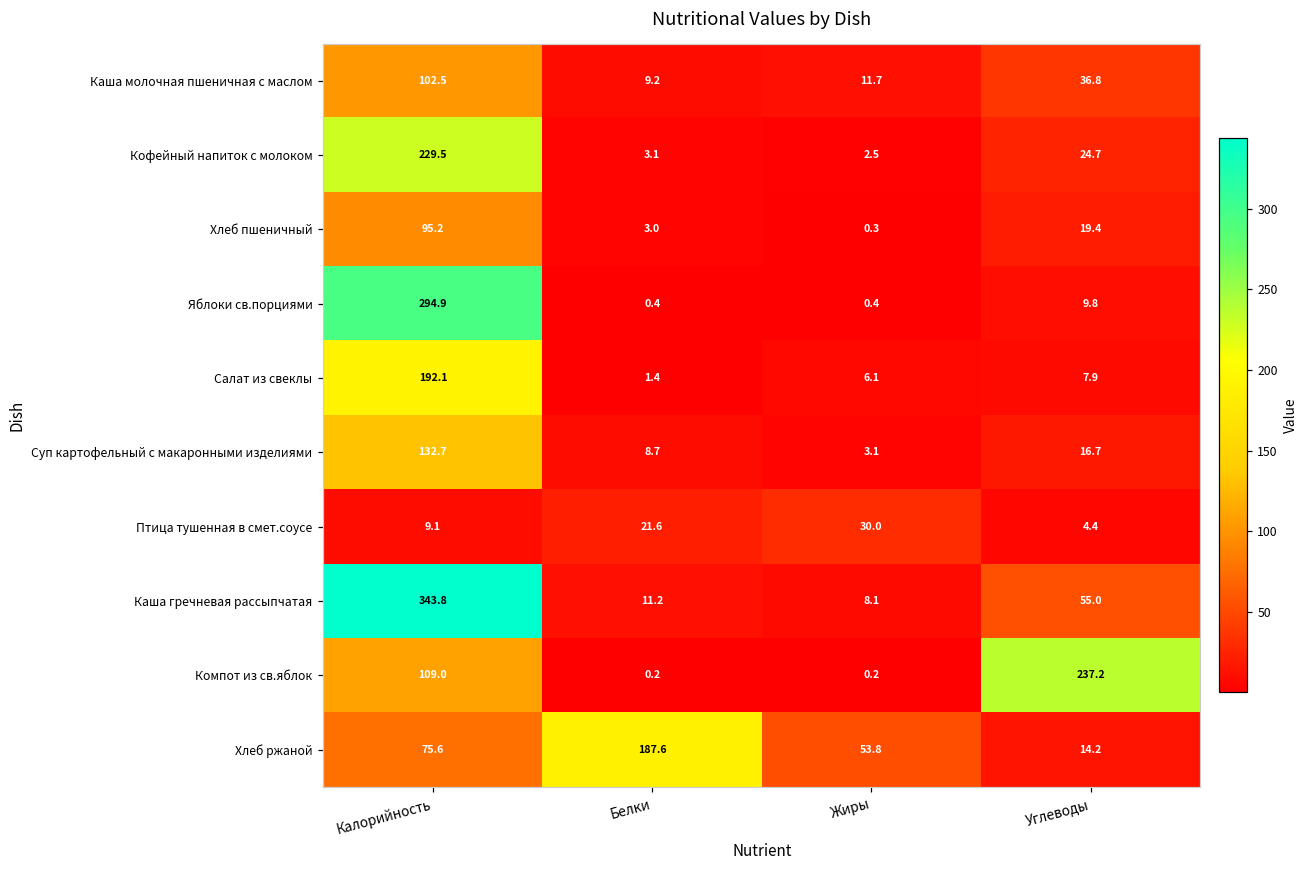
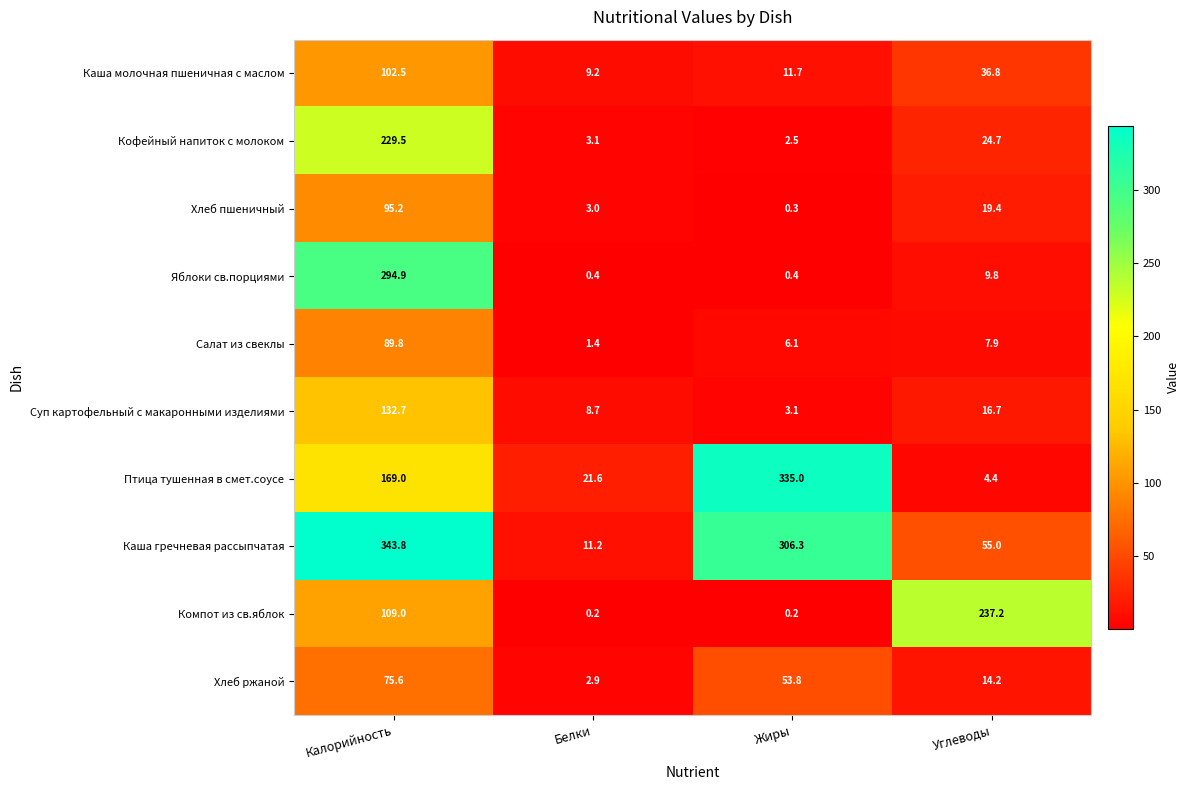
Салат из свеклы, Калорийность: 192.1 -> 89.8
Птица тушенная в смет.соусе, Калорийность: 9.1 -> 169.0
Птица тушенная в смет.соусе, Жиры: 30.0 -> 335.0
Каша гречневая рассыпчатая, Жиры: 8.1 -> 306.3
Хлеб ржаной, Белки: 187.6 -> 2.9
